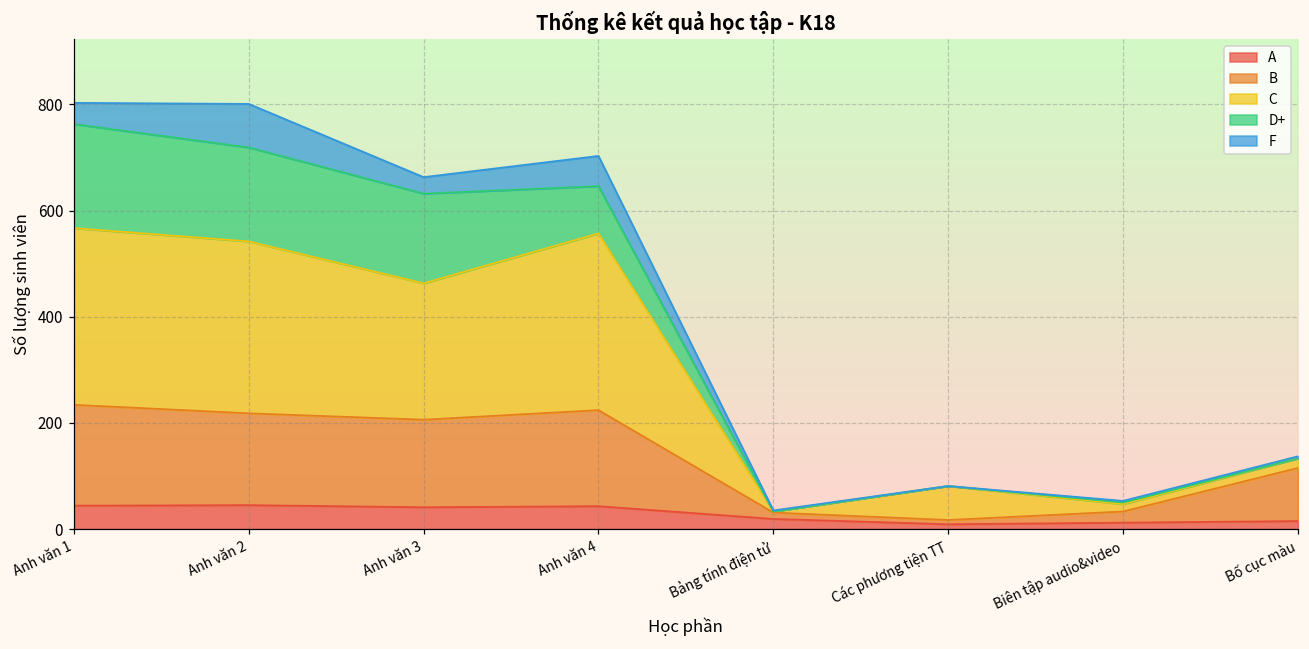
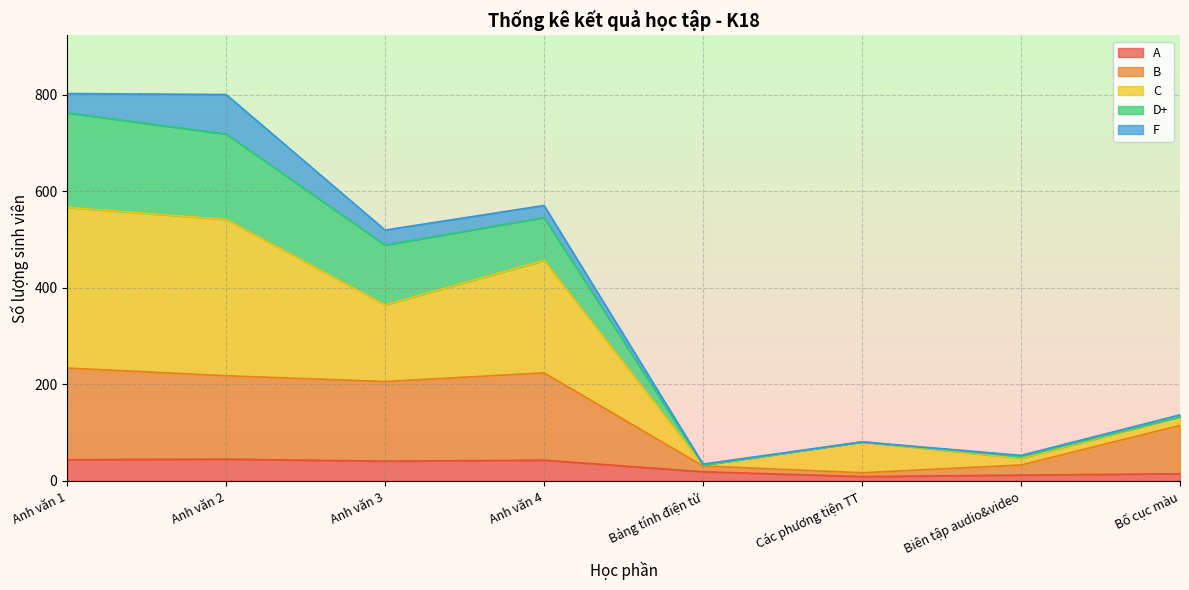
C, Anh văn 3: 260 -> 160
D+, Anh văn 3: 170 -> 120
C, Anh văn 4: 330 -> 230
F, Anh văn 4: 60 -> 30
